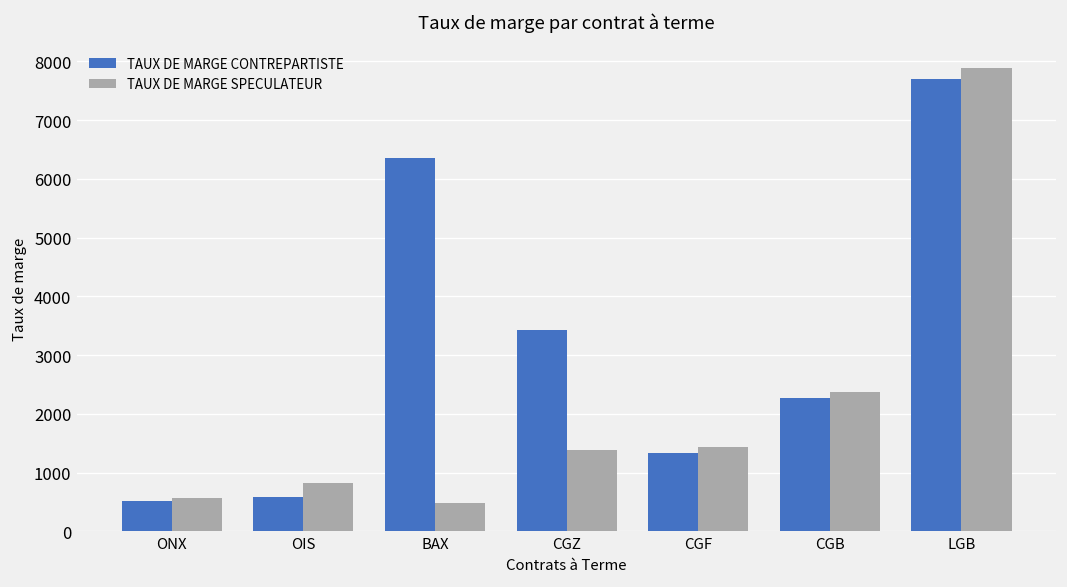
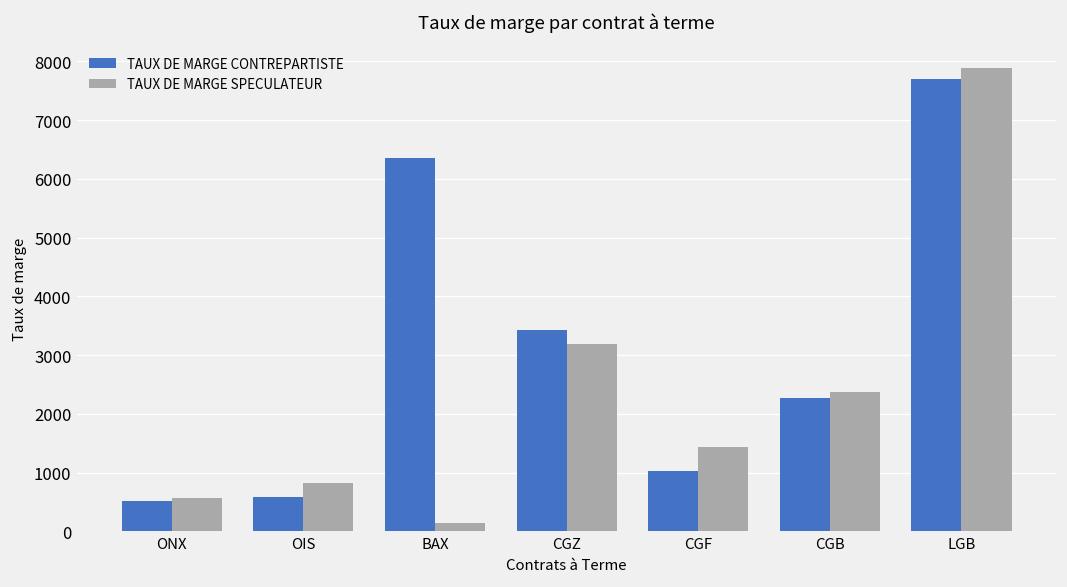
TAUX DE MARGE SPECULATEUR, BAX: 500 -> 100
TAUX DE MARGE SPECULATEUR, CGZ: 1400 -> 3200
TAUX DE MARGE CONTREPARTISTE, CGF: 1300 -> 1000
